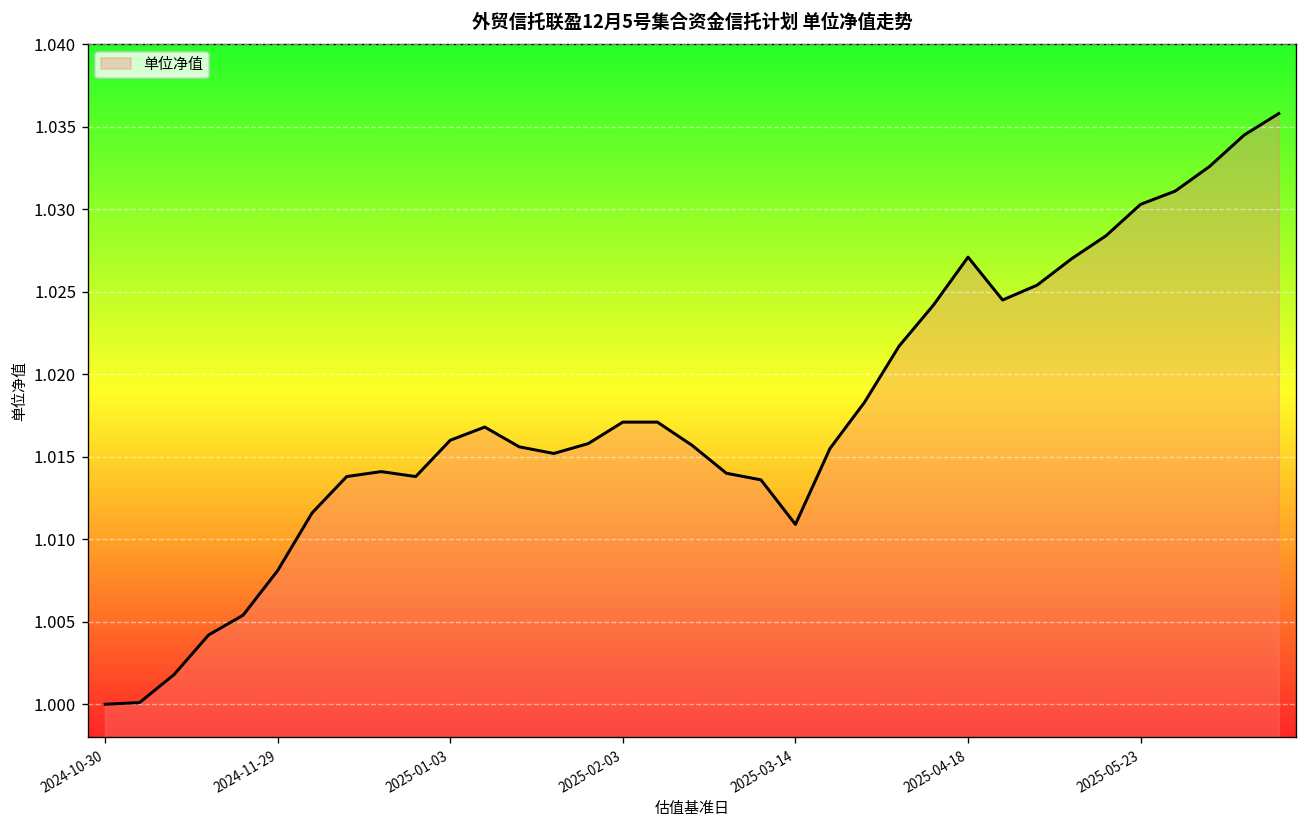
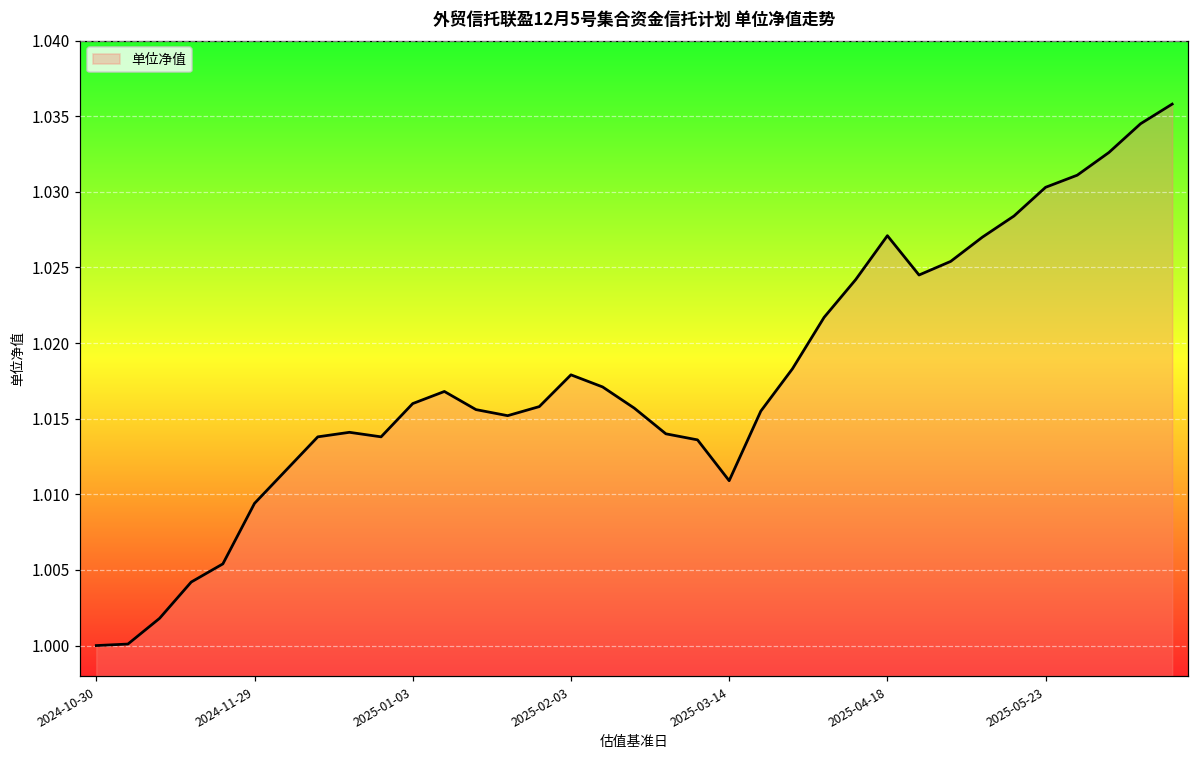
2024-11-29: 1.0081 -> 1.0094
2025-02-03: 1.0171 -> 1.0179
